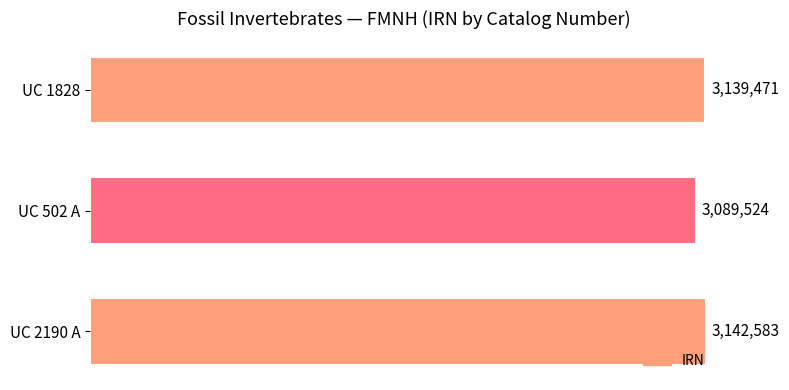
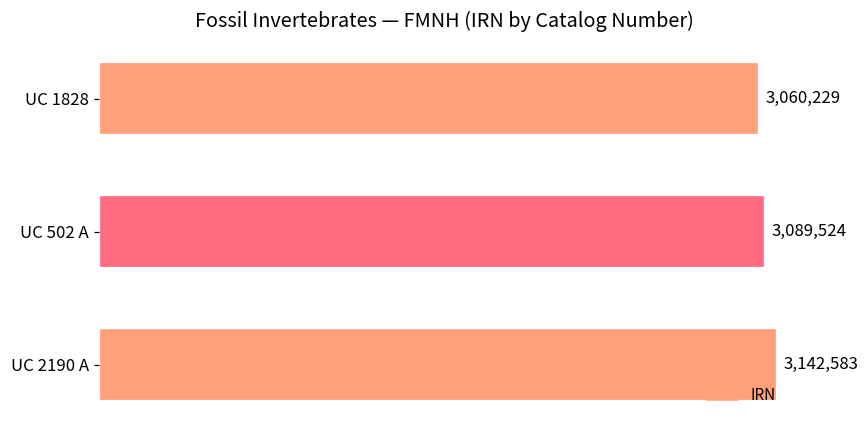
UC 1828: 3,139,471 -> 3,060,229
